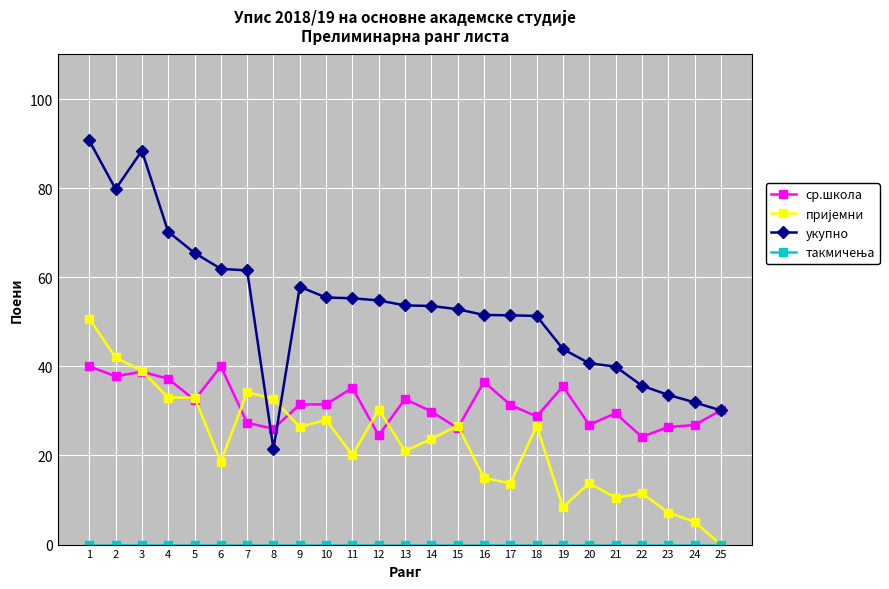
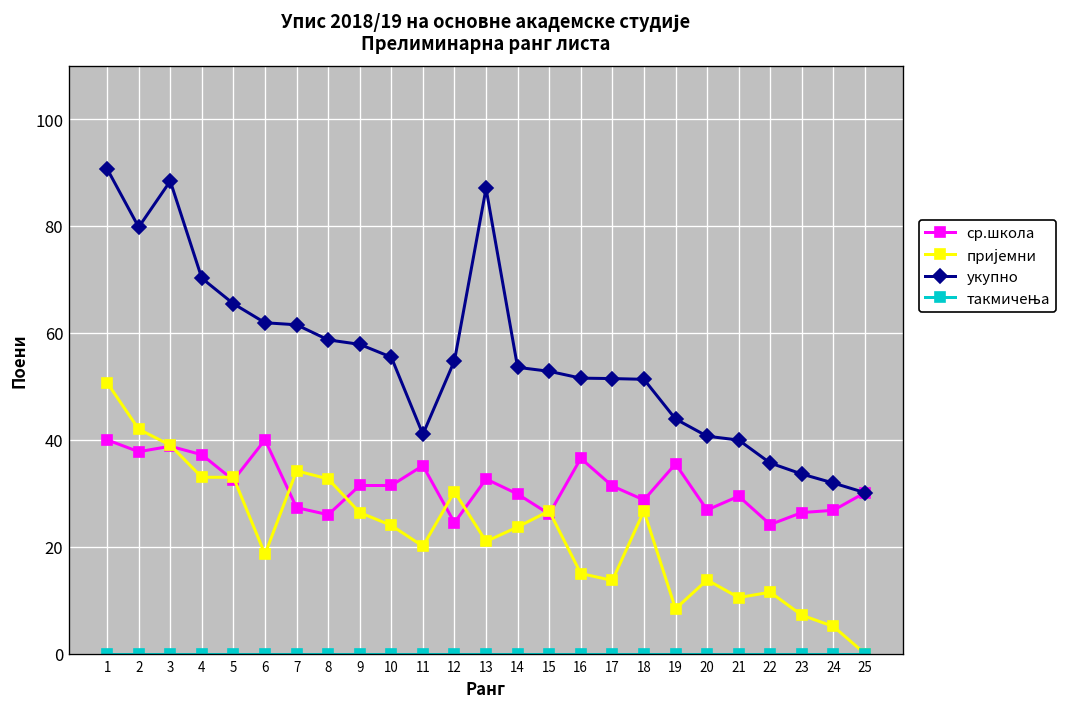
укупно, 8: 22 -> 59
пријемни, 10: 28 -> 24
укупно, 11: 55 -> 41
укупно, 13: 54 -> 87
